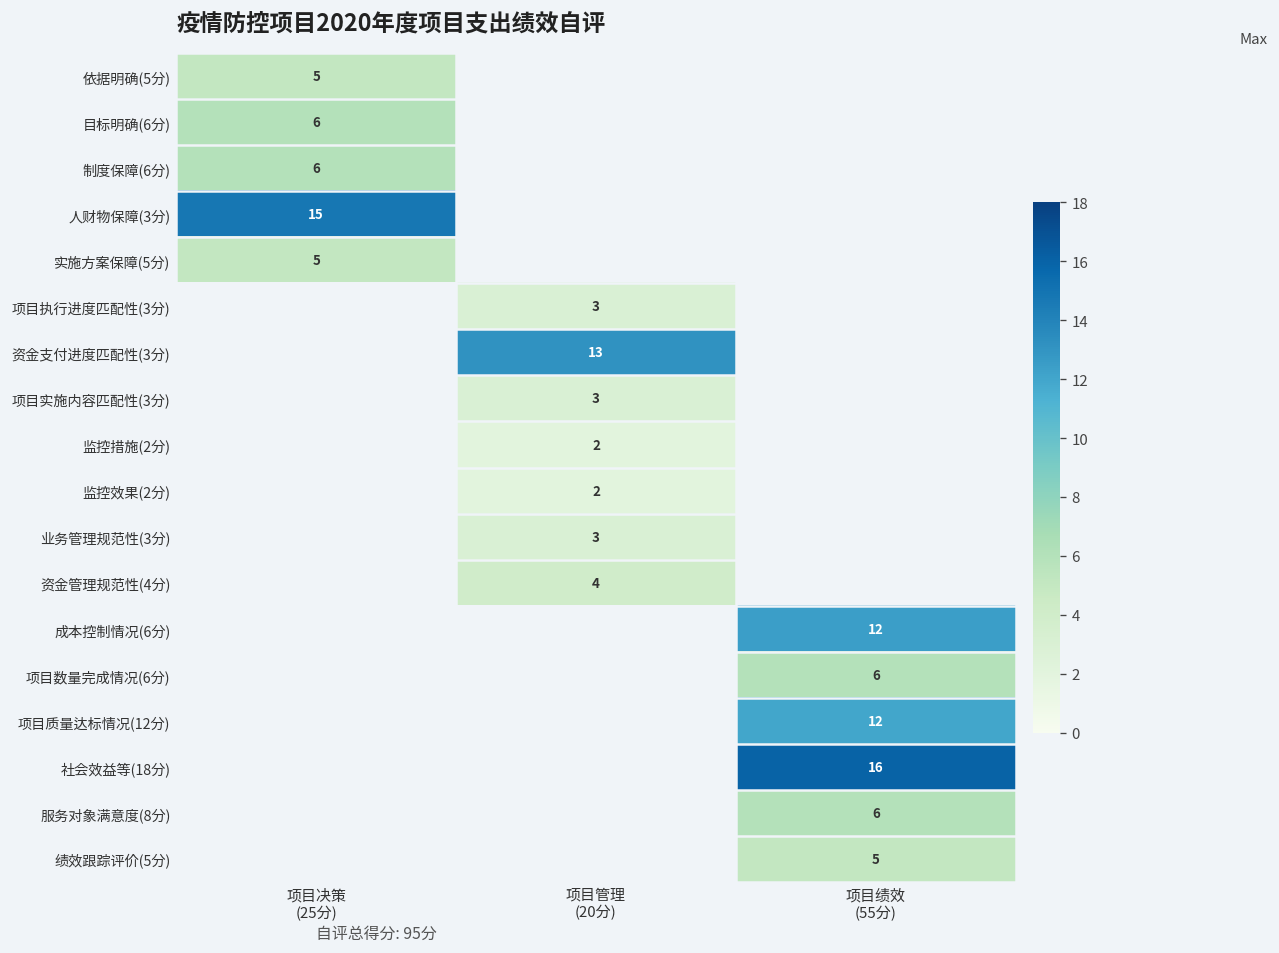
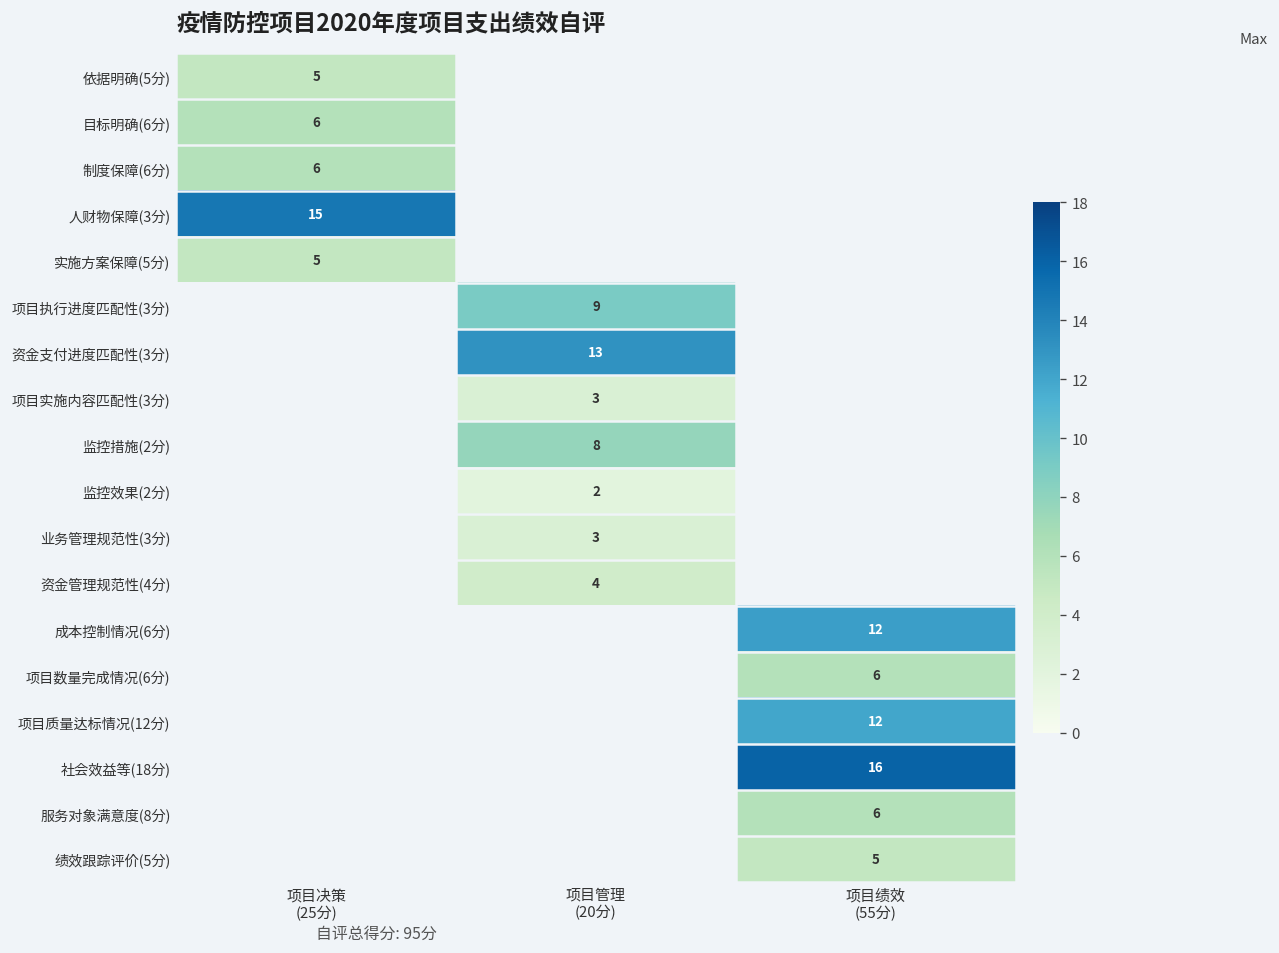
项目执行进度匹配性(3分), 项目管理 (20分): 3 -> 9
监控措施(2分), 项目管理 (20分): 2 -> 8
